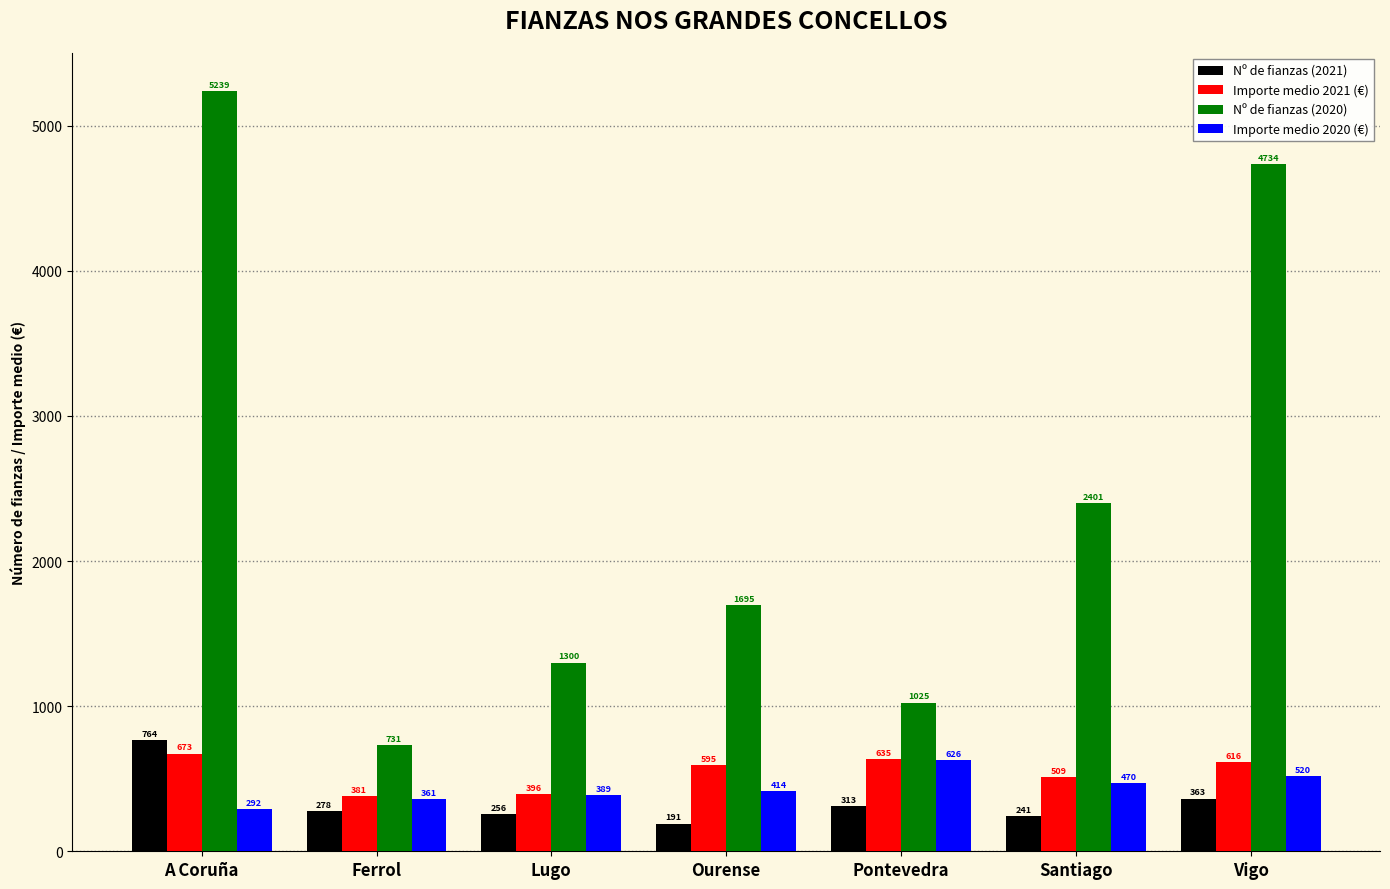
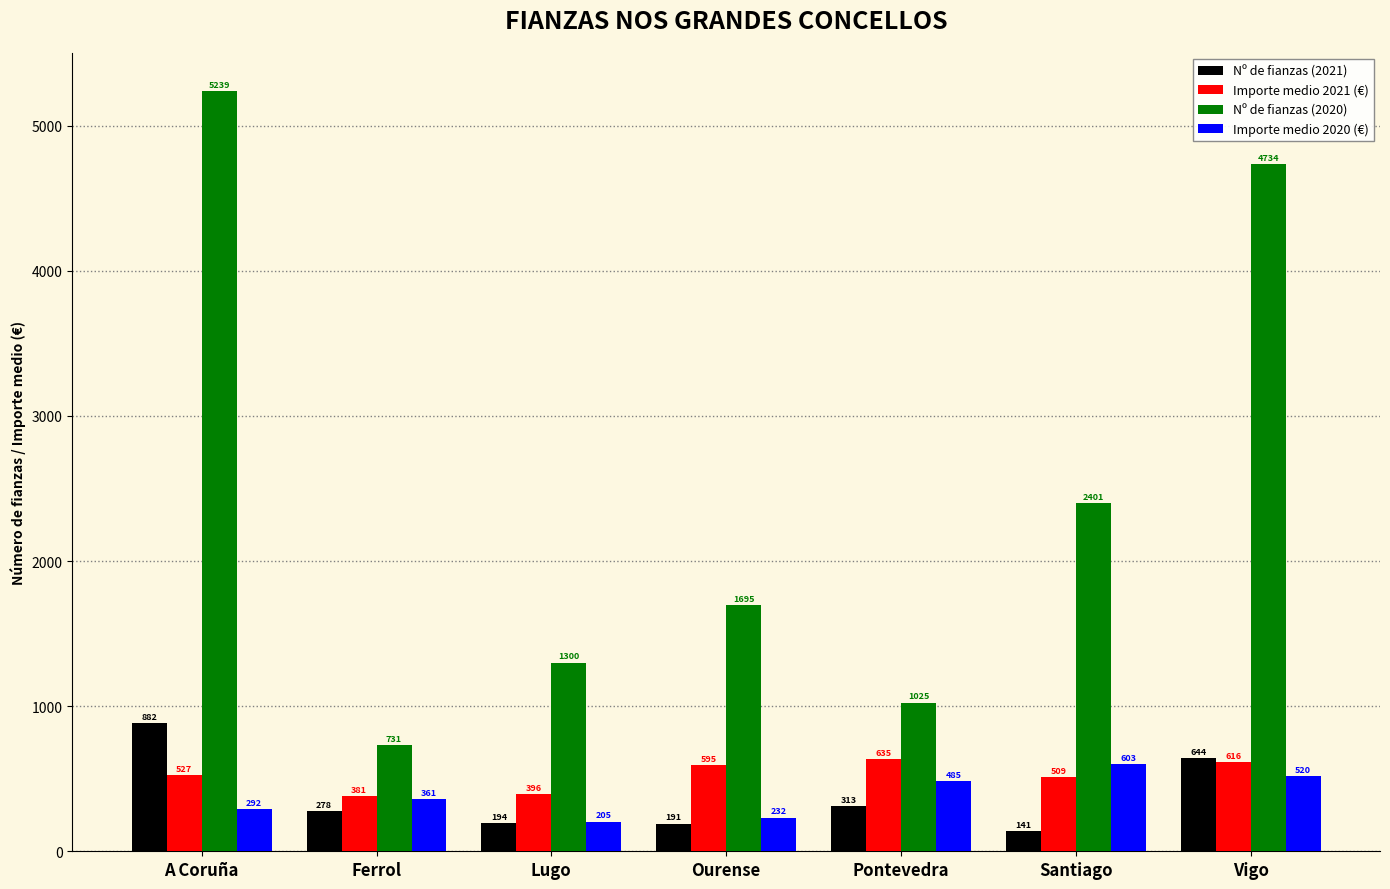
Nº de fianzas (2021), A Coruña: 764 -> 882
Importe medio 2021 (€), A Coruña: 673 -> 527
Nº de fianzas (2021), Lugo: 256 -> 194
Importe medio 2020 (€), Lugo: 389 -> 205
Importe medio 2020 (€), Ourense: 414 -> 232
Importe medio 2020 (€), Pontevedra: 626 -> 485
Nº de fianzas (2021), Santiago: 241 -> 141
Importe medio 2020 (€), Santiago: 470 -> 603
Nº de fianzas (2021), Vigo: 363 -> 644
